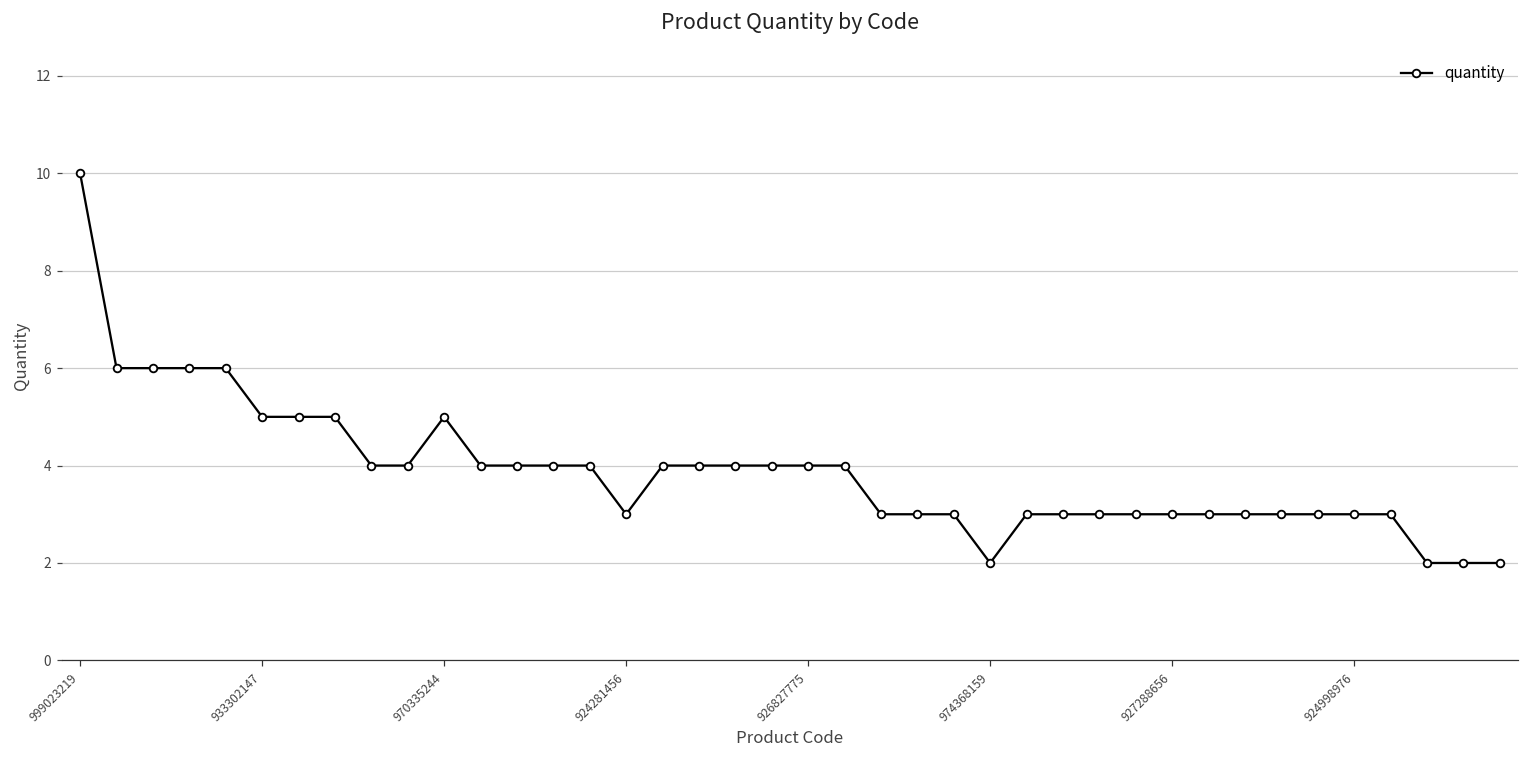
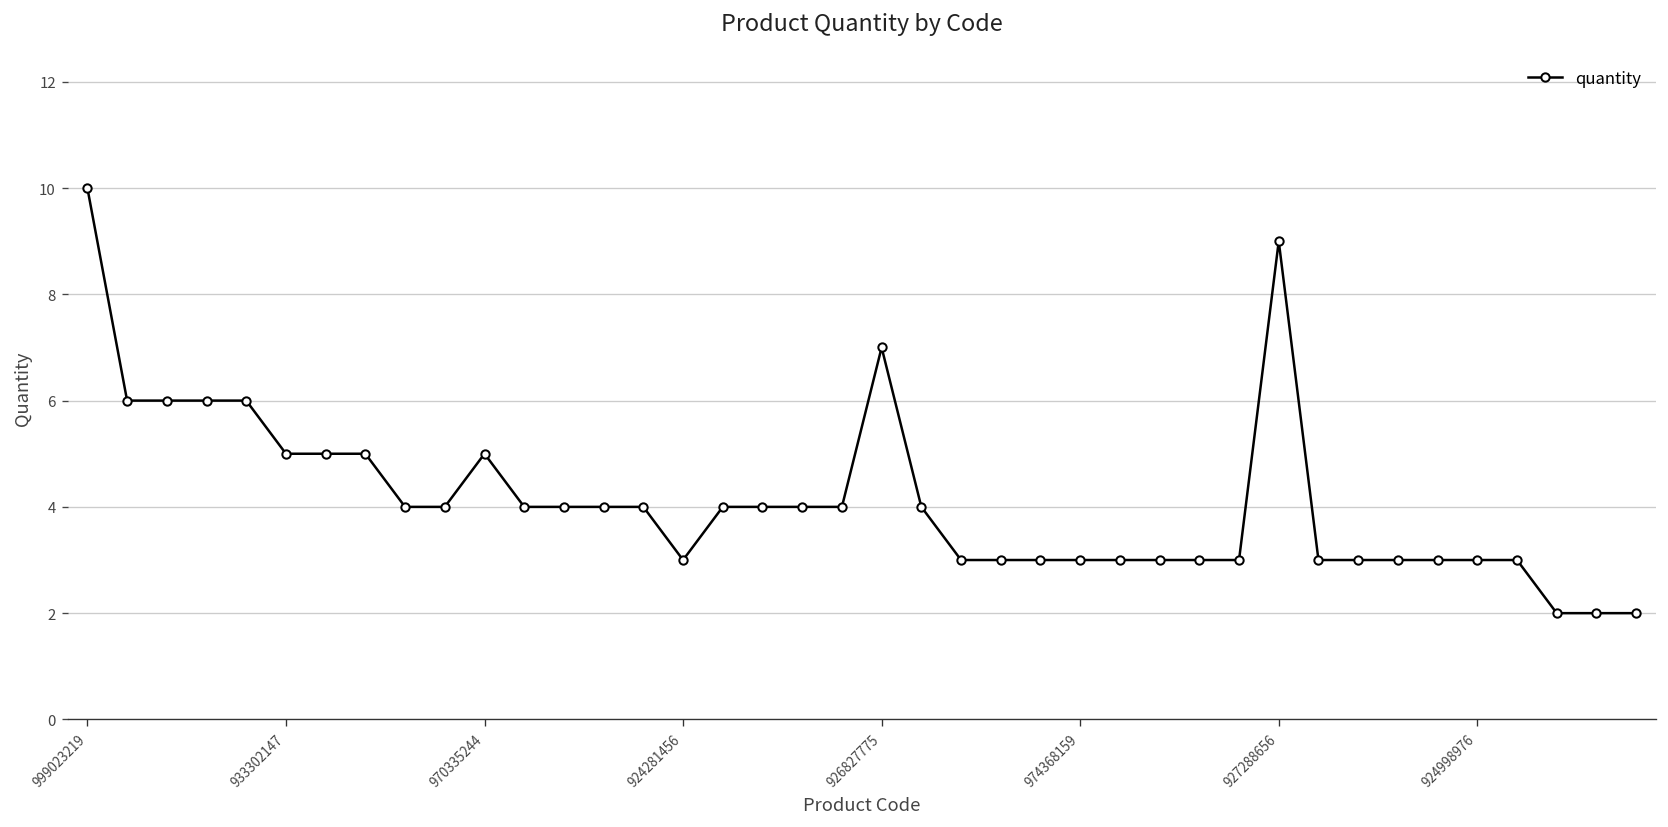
926827775: 4 -> 7
974368159: 2 -> 3
927288656: 3 -> 9
